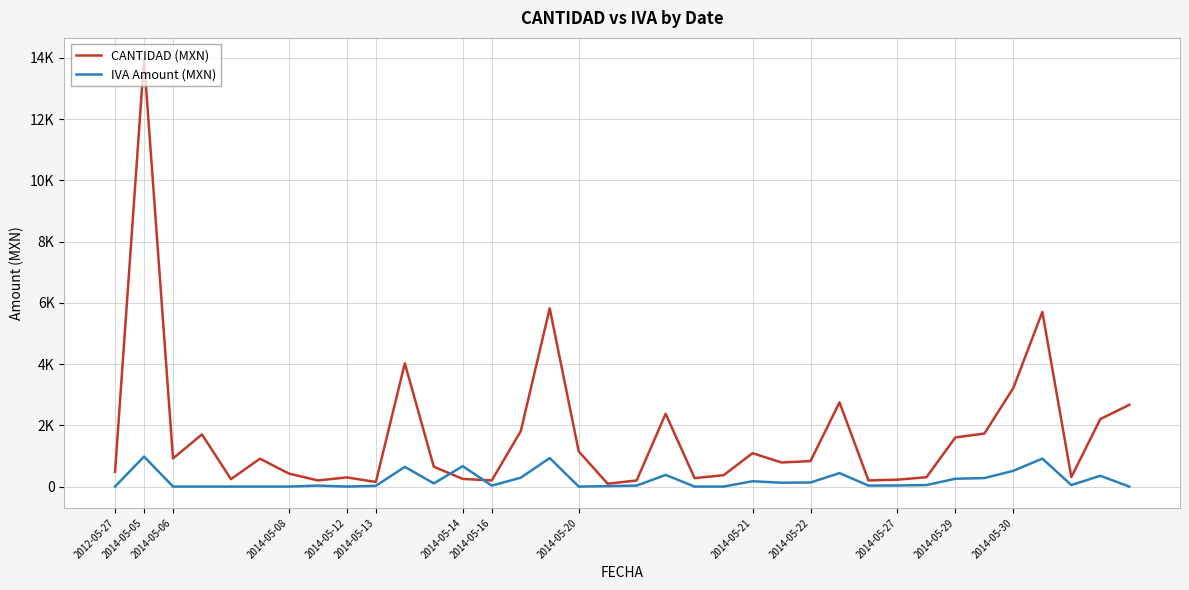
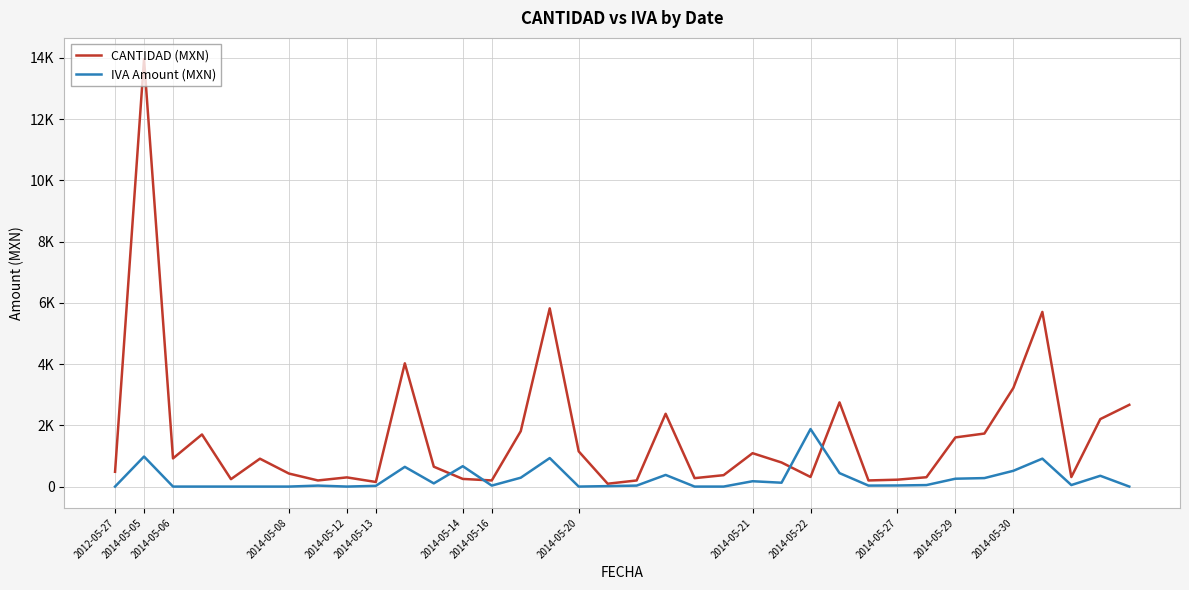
CANTIDAD (MXN), 2014-05-22: 800 -> 300
IVA Amount (MXN), 2014-05-22: 100 -> 1900
